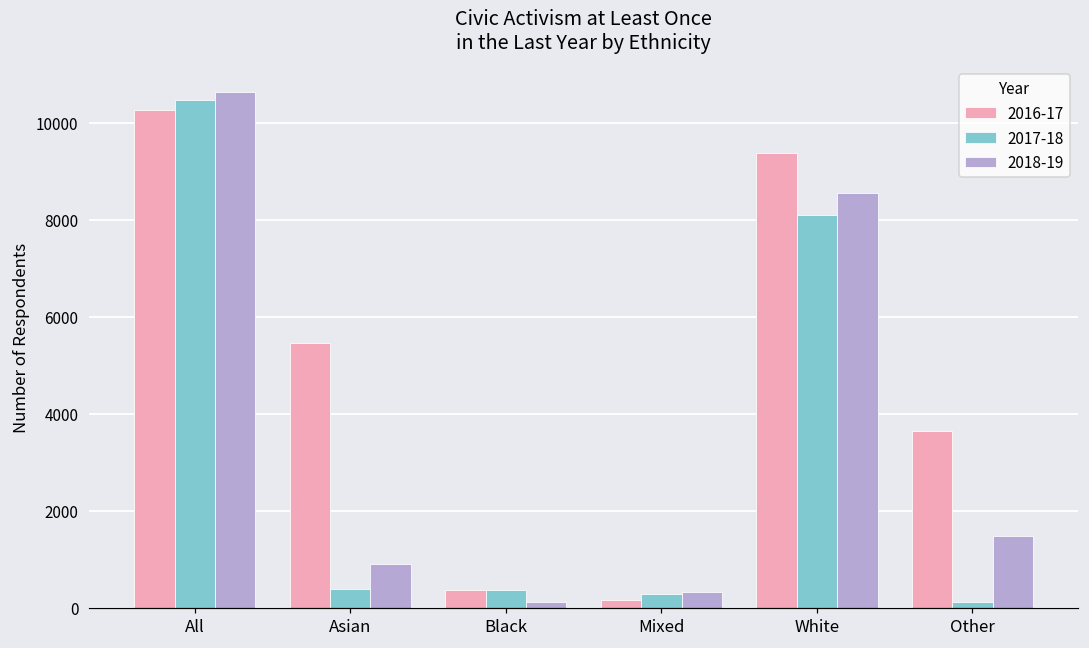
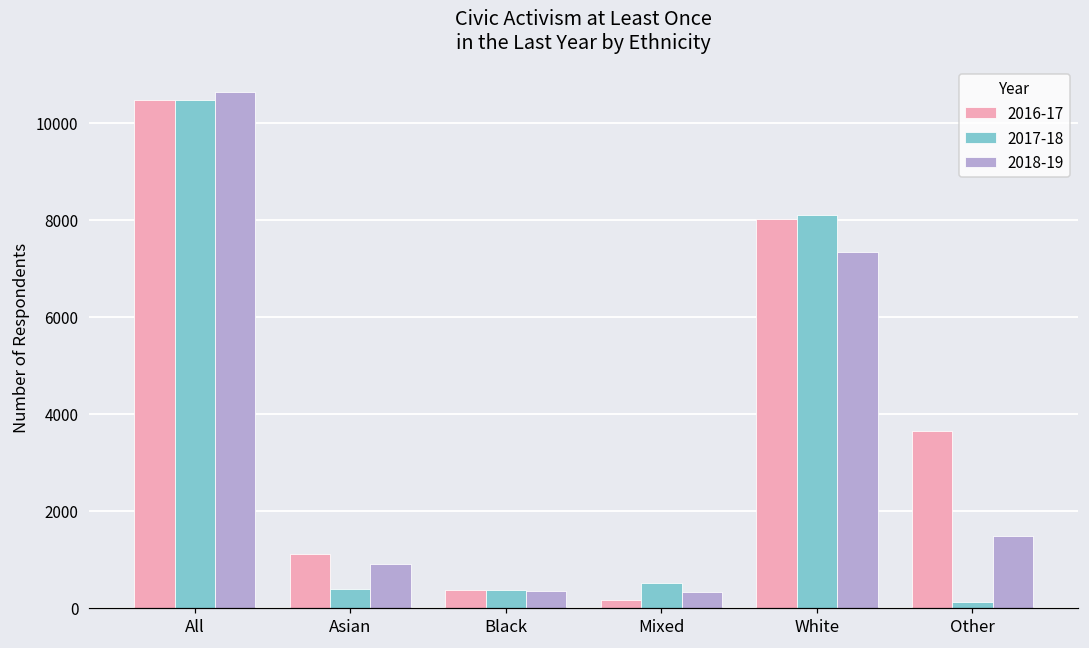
2016-17, All: 10300 -> 10500
2016-17, Asian: 5400 -> 1100
2018-19, Black: 100 -> 300
2017-18, Mixed: 300 -> 500
2016-17, White: 9400 -> 8000
2018-19, White: 8600 -> 7300
